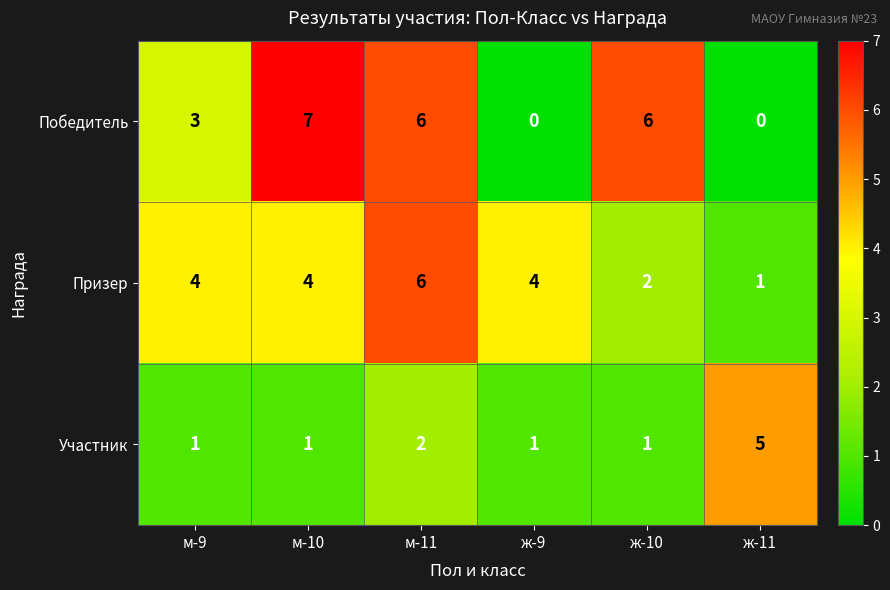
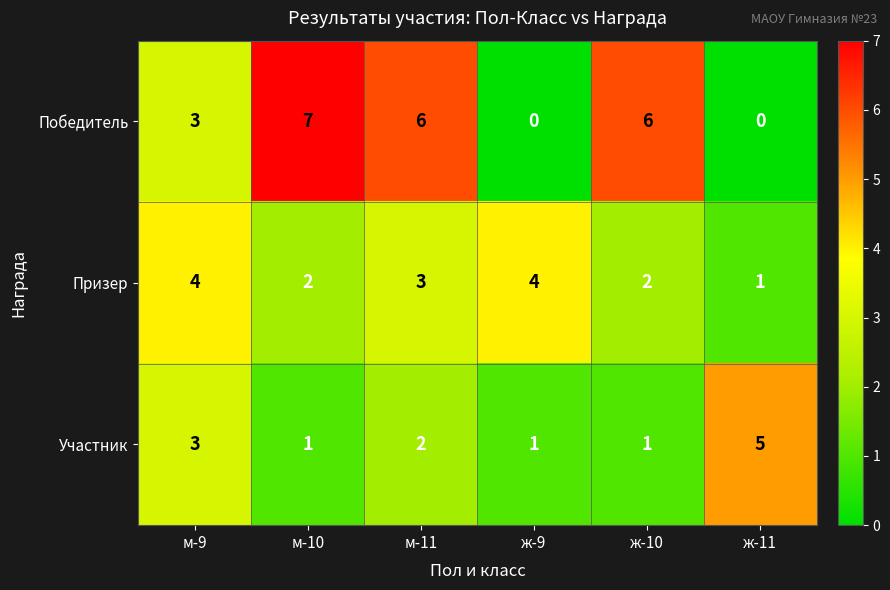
Призер, м-10: 4 -> 2
Призер, м-11: 6 -> 3
Участник, м-9: 1 -> 3
